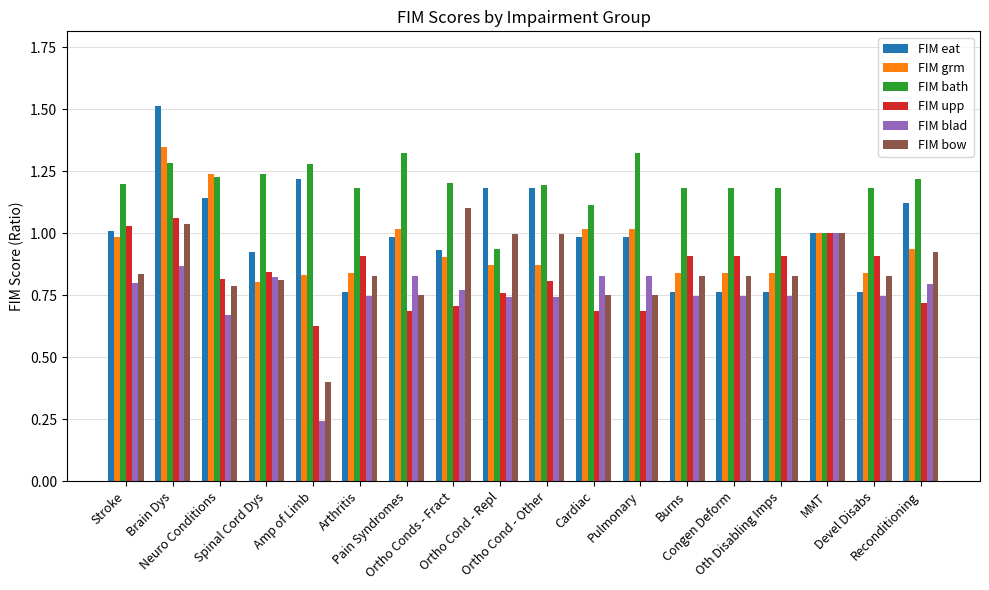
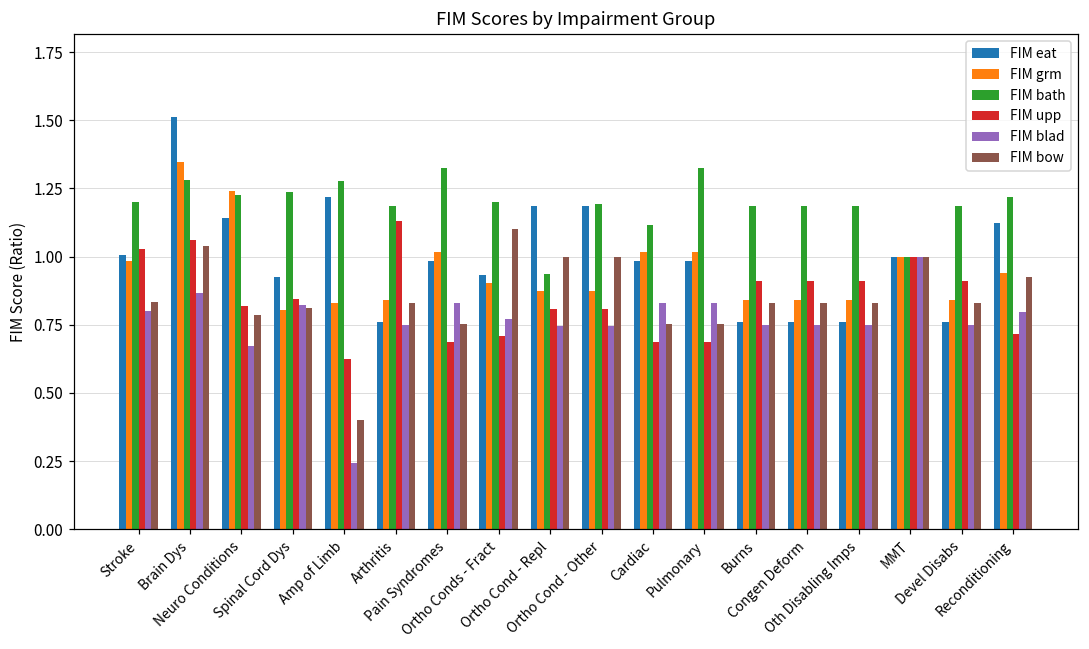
FIM upp, Arthritis: 0.91 -> 1.13
FIM upp, Ortho Cond - Repl: 0.76 -> 0.81
